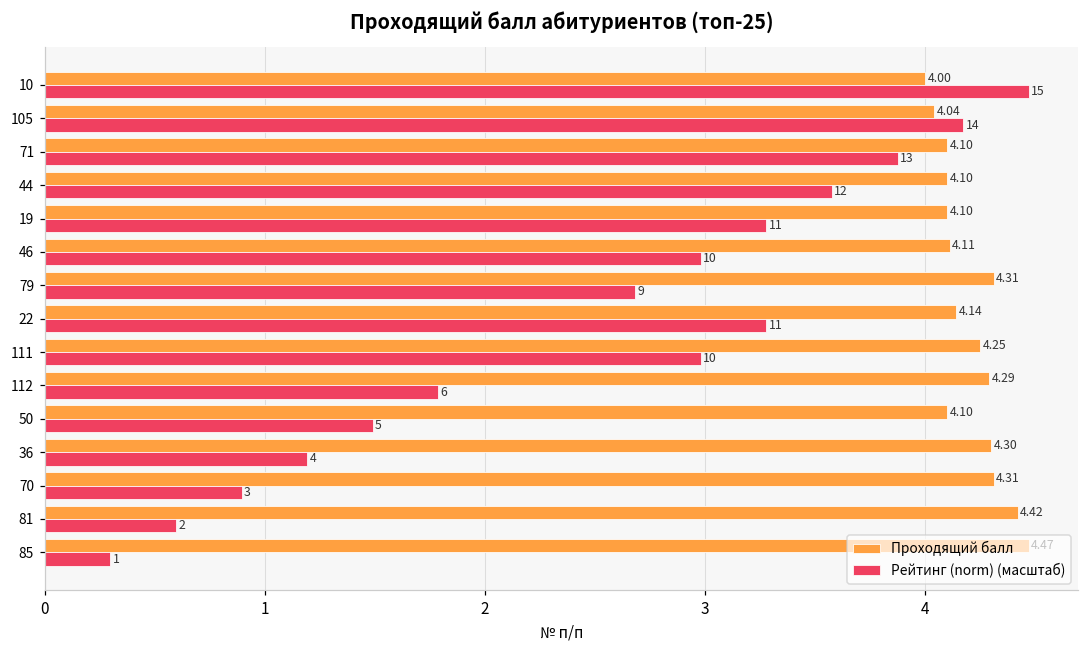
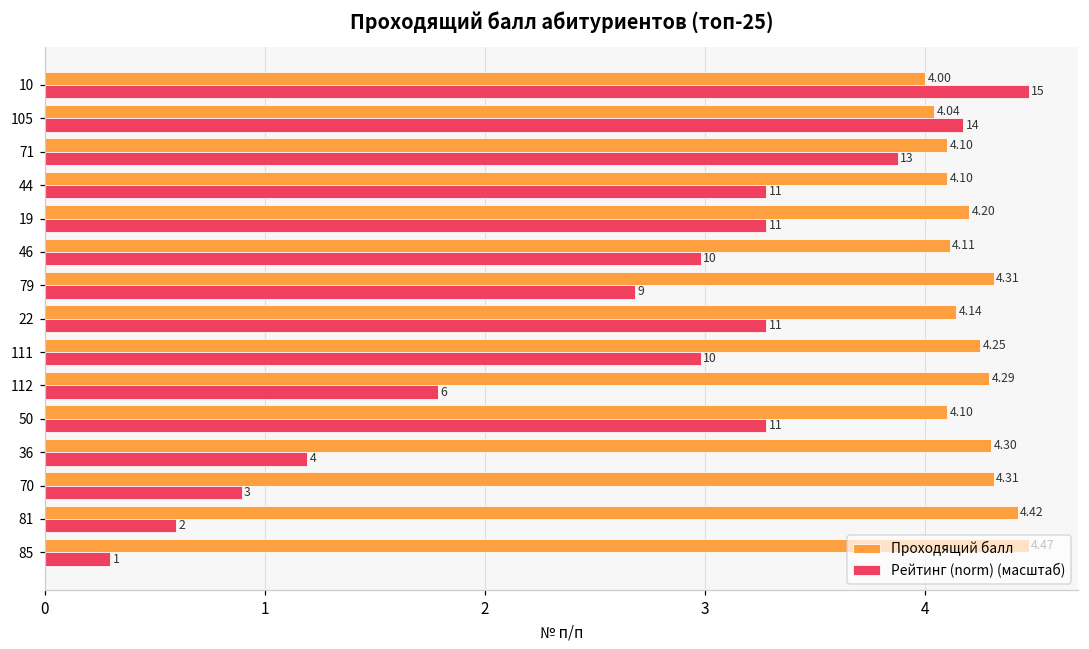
Рейтинг (norm) (масштаб), 44: 12 -> 11
Проходящий балл, 19: 4.10 -> 4.20
Рейтинг (norm) (масштаб), 50: 5 -> 11
